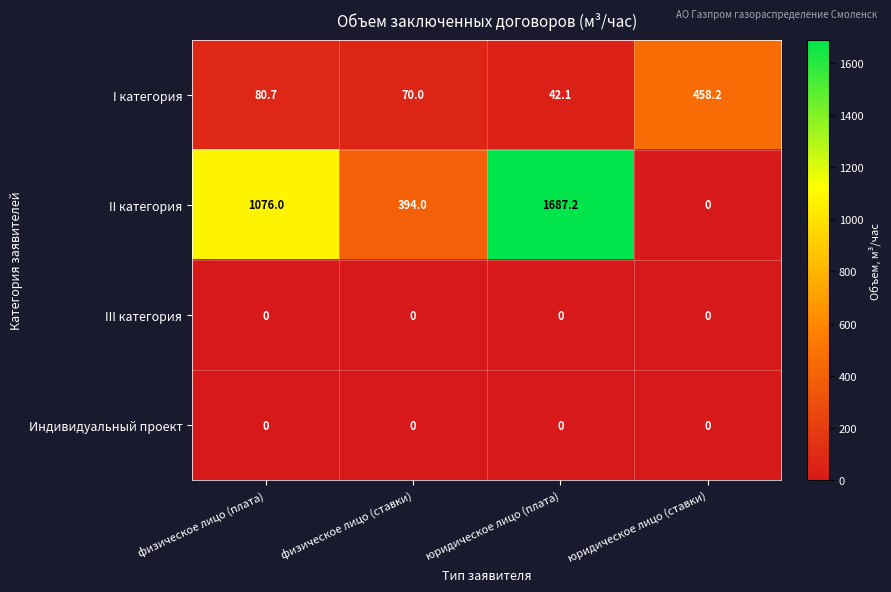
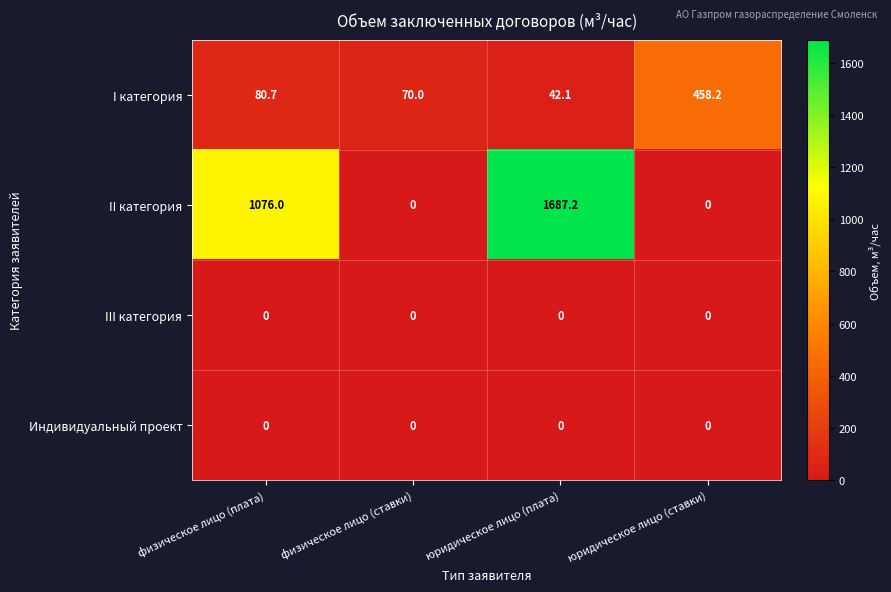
II категория, физическое лицо (ставки): 394.0 -> 0
